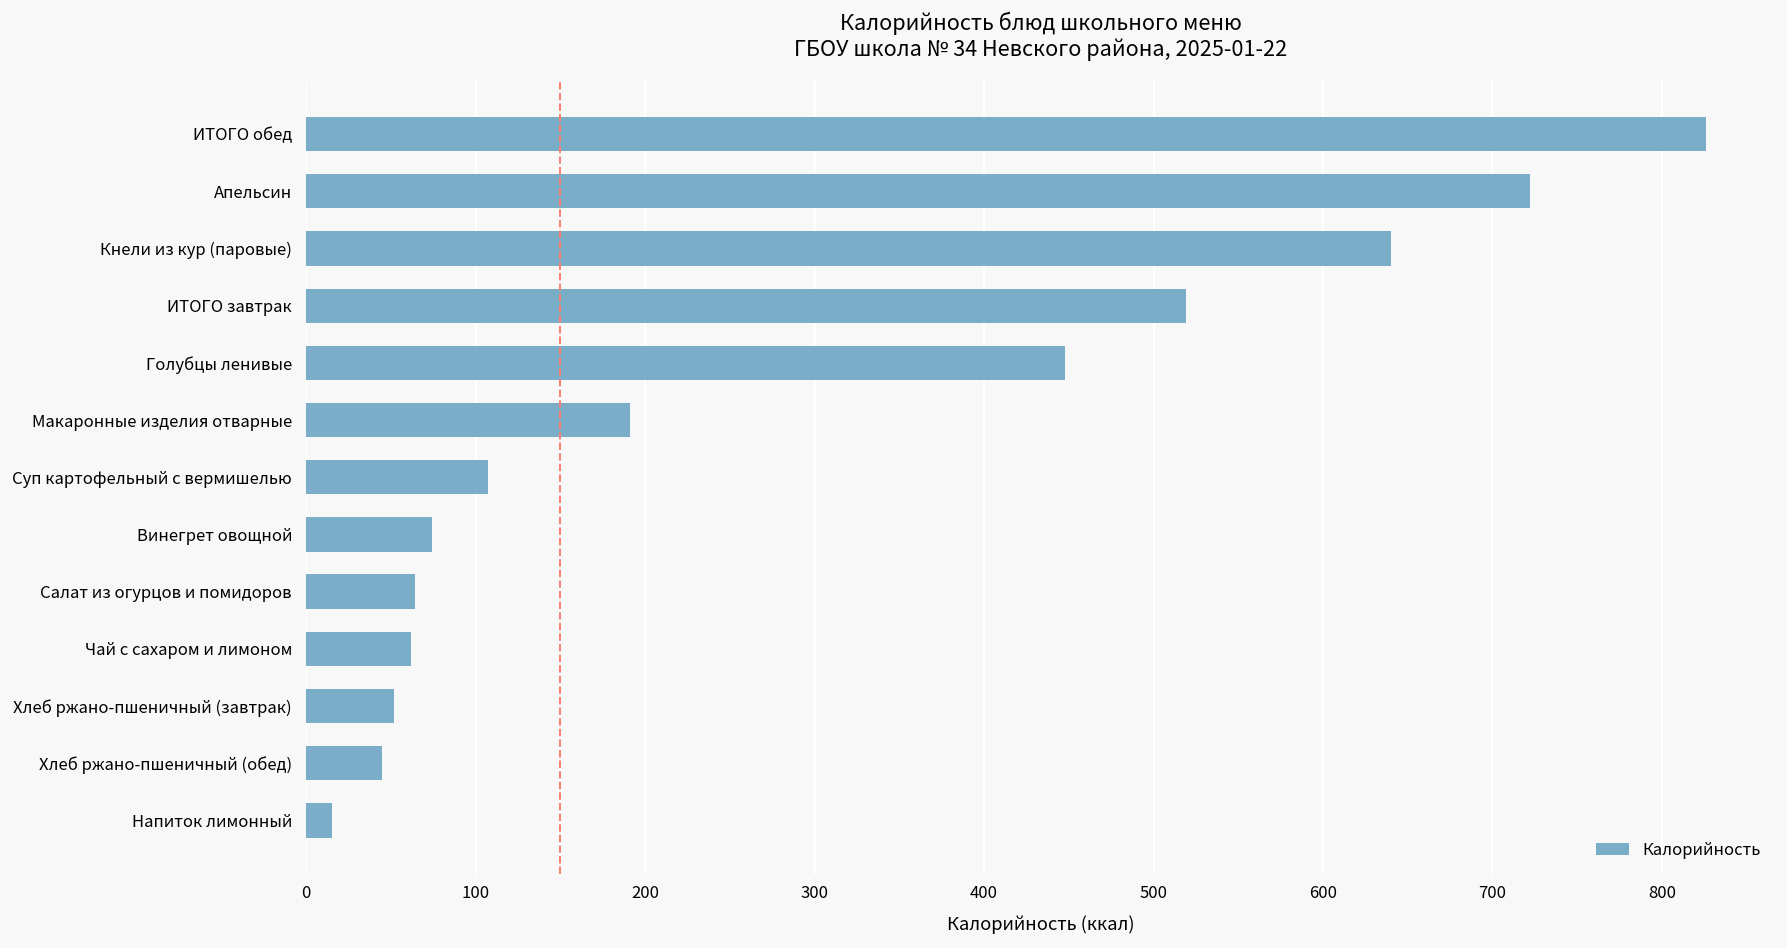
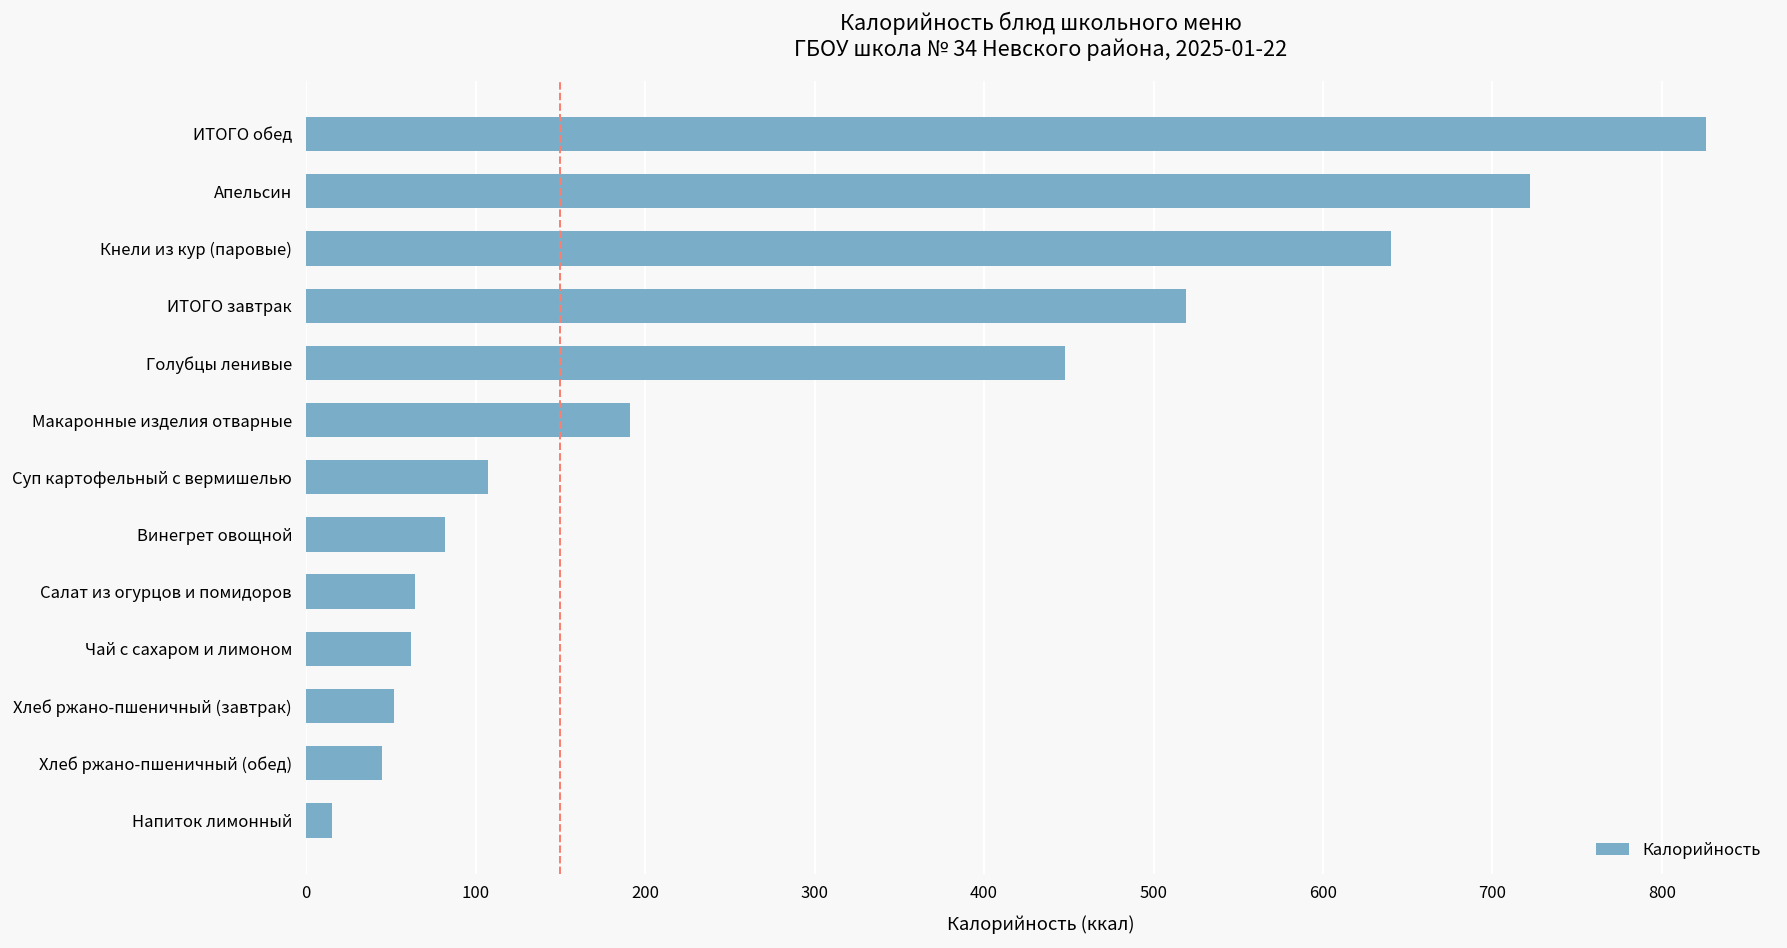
Винегрет овощной: 74 -> 82
